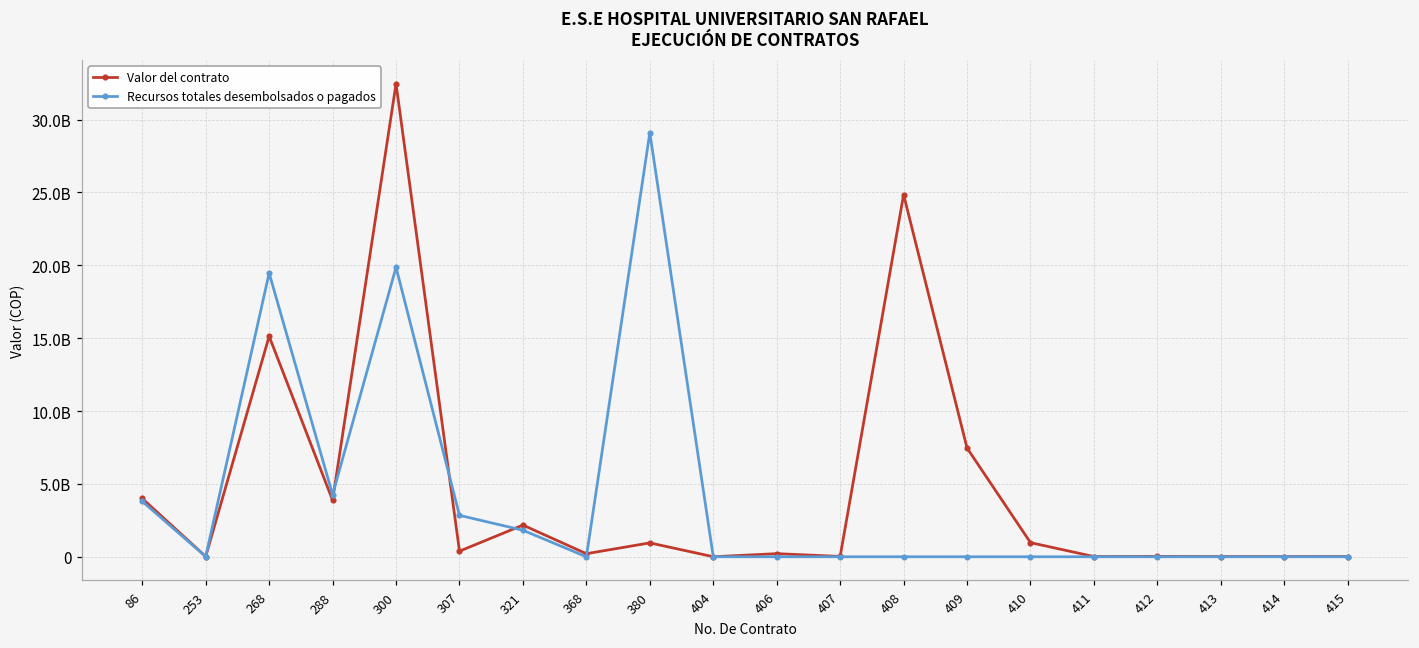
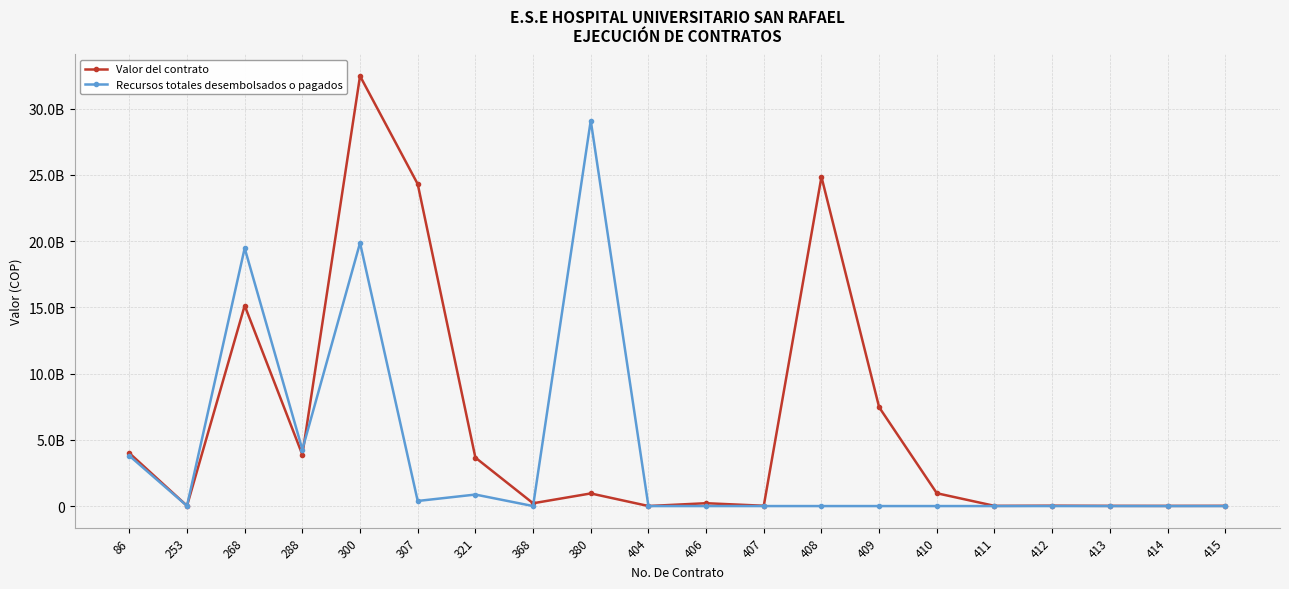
Valor del contrato, 307: 400000000 -> 24300000000
Recursos totales desembolsados o pagados, 307: 2800000000 -> 400000000
Valor del contrato, 321: 2200000000 -> 3700000000
Recursos totales desembolsados o pagados, 321: 1800000000 -> 900000000
